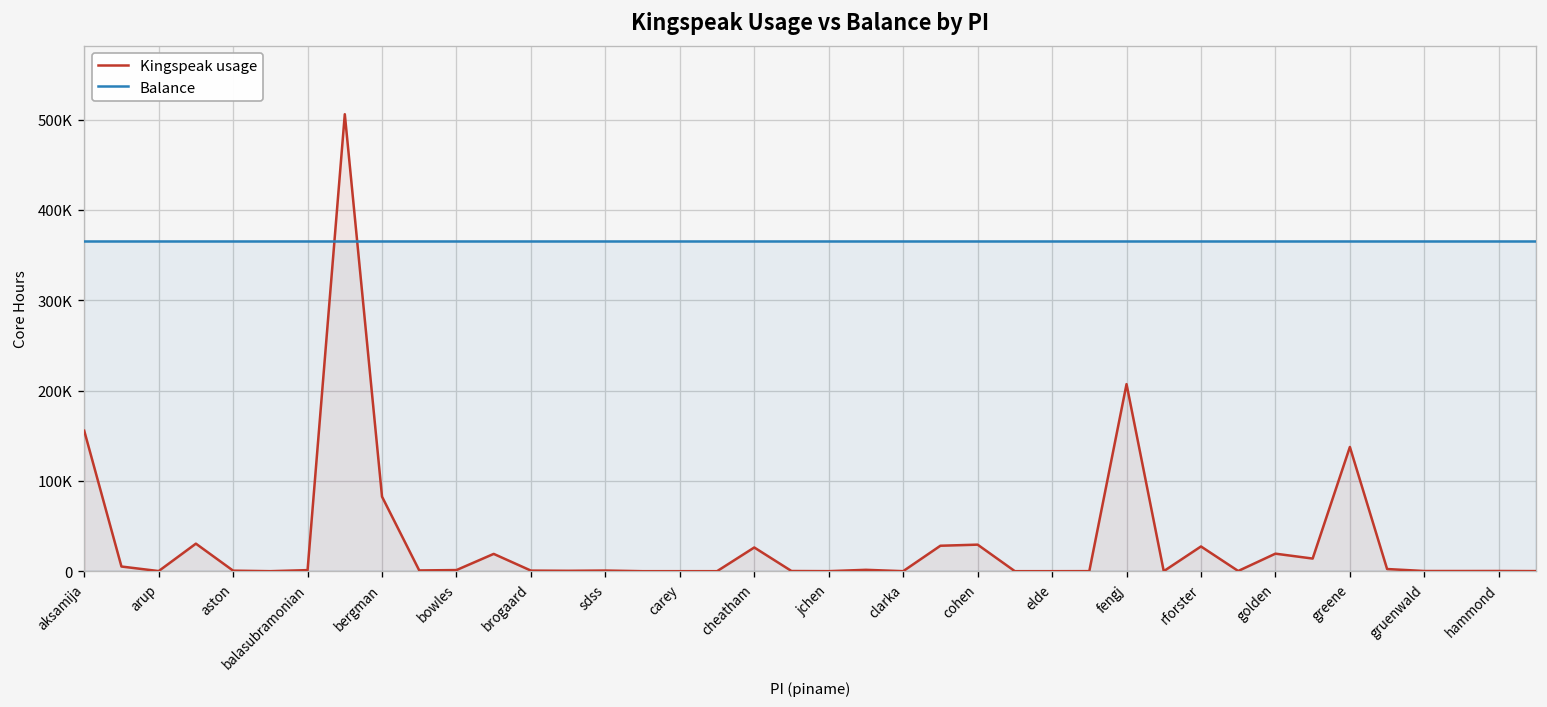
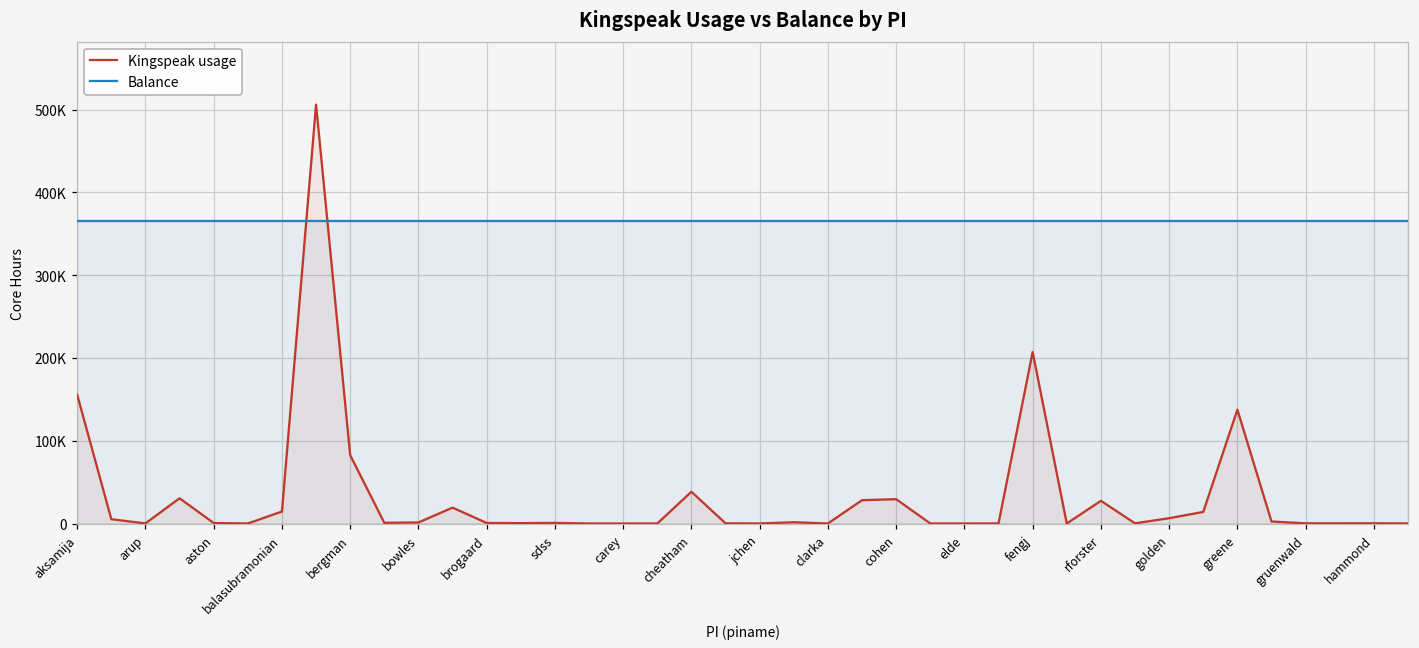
Kingspeak usage, balasubramonian: 0 -> 10000
Kingspeak usage, cheatham: 30000 -> 40000
Kingspeak usage, golden: 20000 -> 10000
